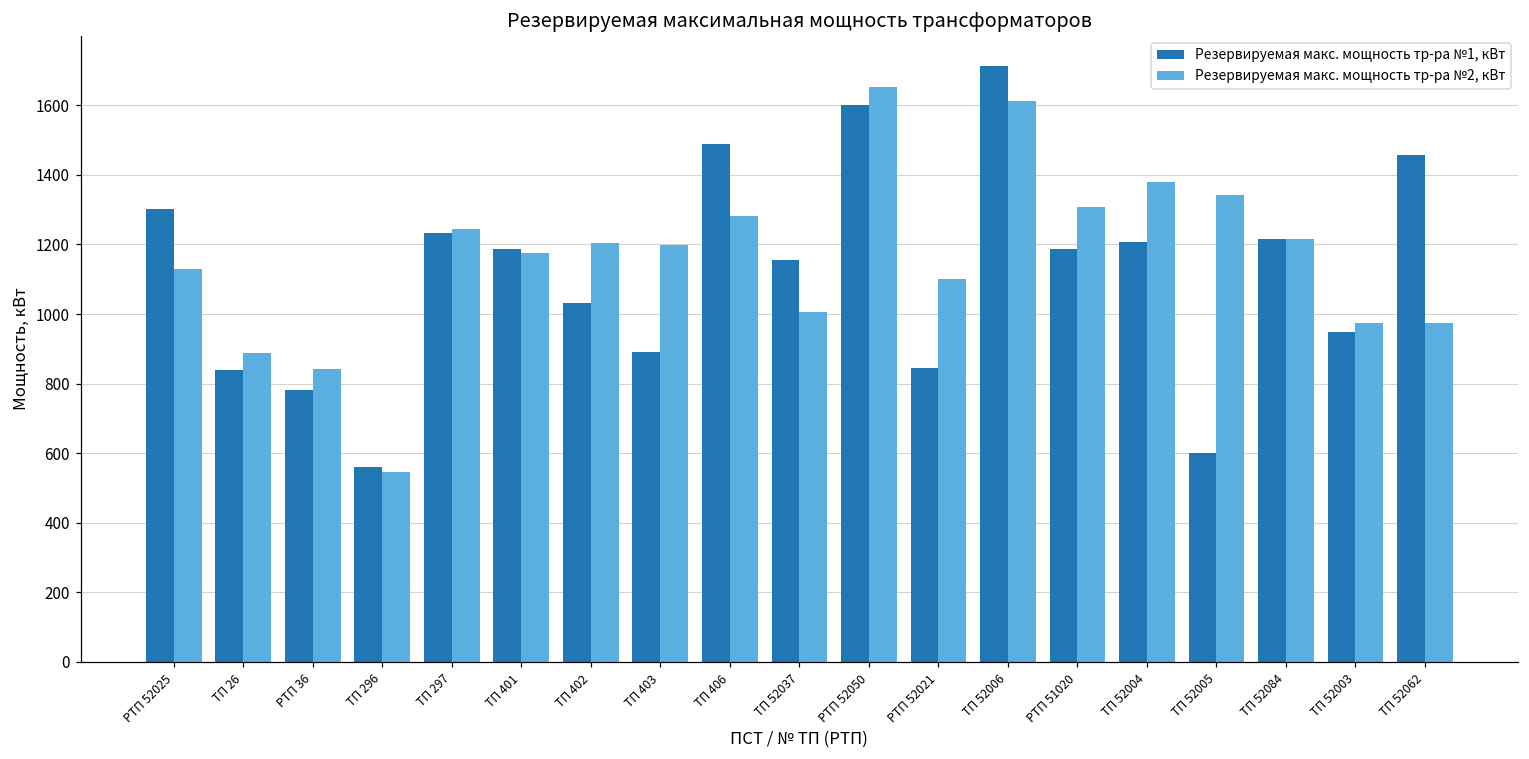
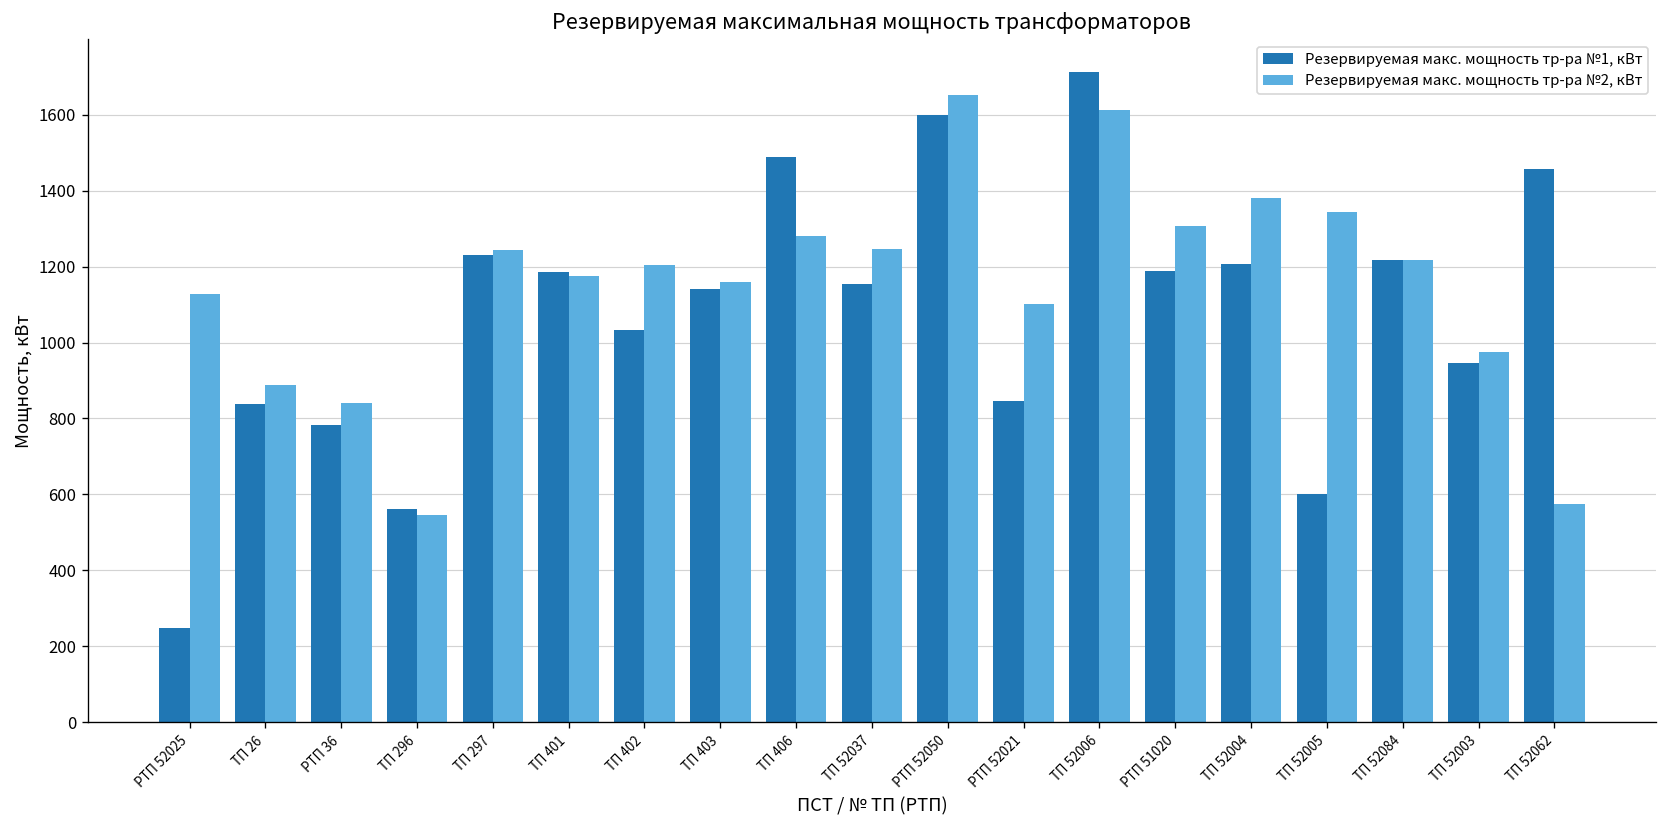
Резервируемая макс. мощность тр-ра №1, кВт, РТП 52025: 1300 -> 250
Резервируемая макс. мощность тр-ра №1, кВт, ТП 403: 890 -> 1140
Резервируемая макс. мощность тр-ра №2, кВт, ТП 403: 1200 -> 1160
Резервируемая макс. мощность тр-ра №2, кВт, ТП 52037: 1000 -> 1250
Резервируемая макс. мощность тр-ра №2, кВт, ТП 52062: 970 -> 570
